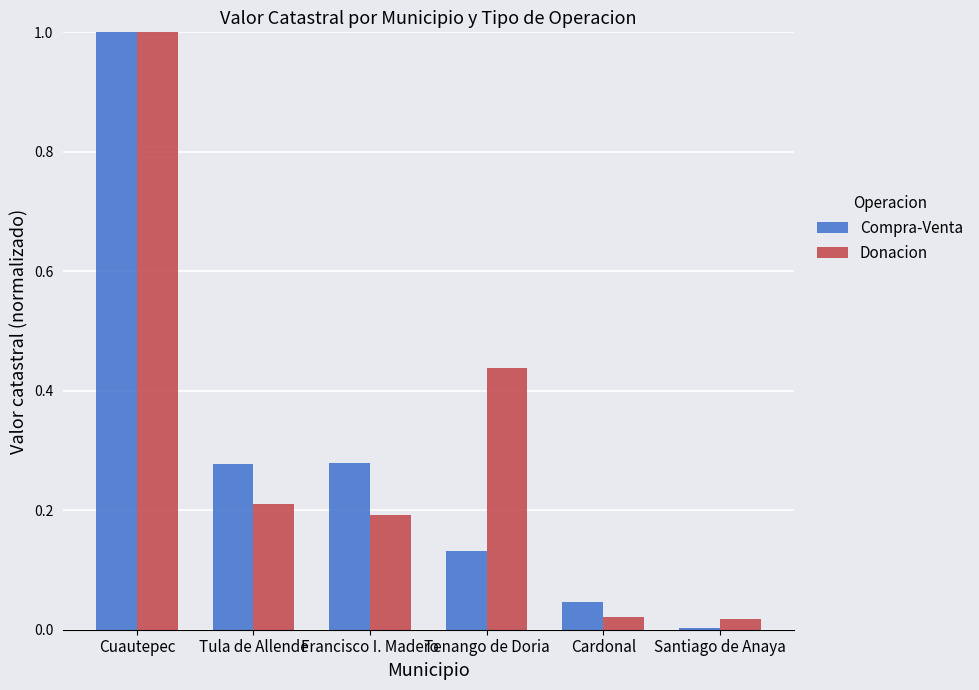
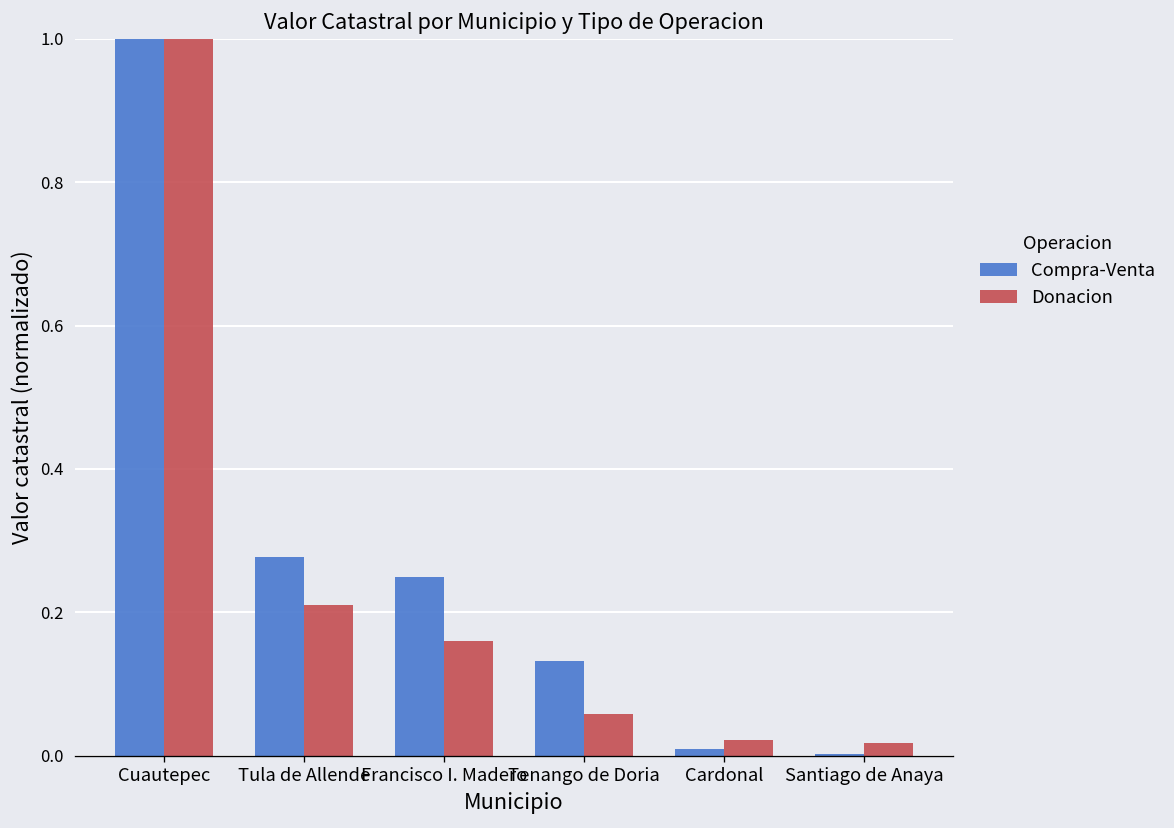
Compra-Venta, Francisco I. Madero: 0.28 -> 0.25
Donacion, Francisco I. Madero: 0.19 -> 0.16
Donacion, Tenango de Doria: 0.44 -> 0.06
Compra-Venta, Cardonal: 0.05 -> 0.01
